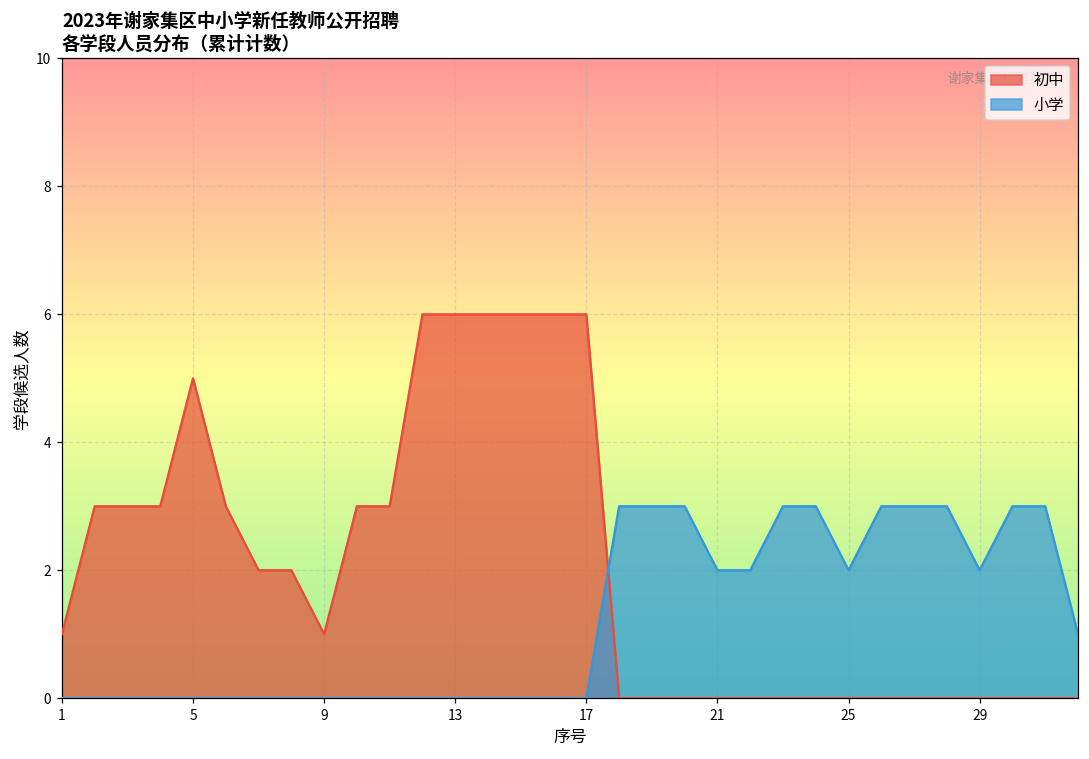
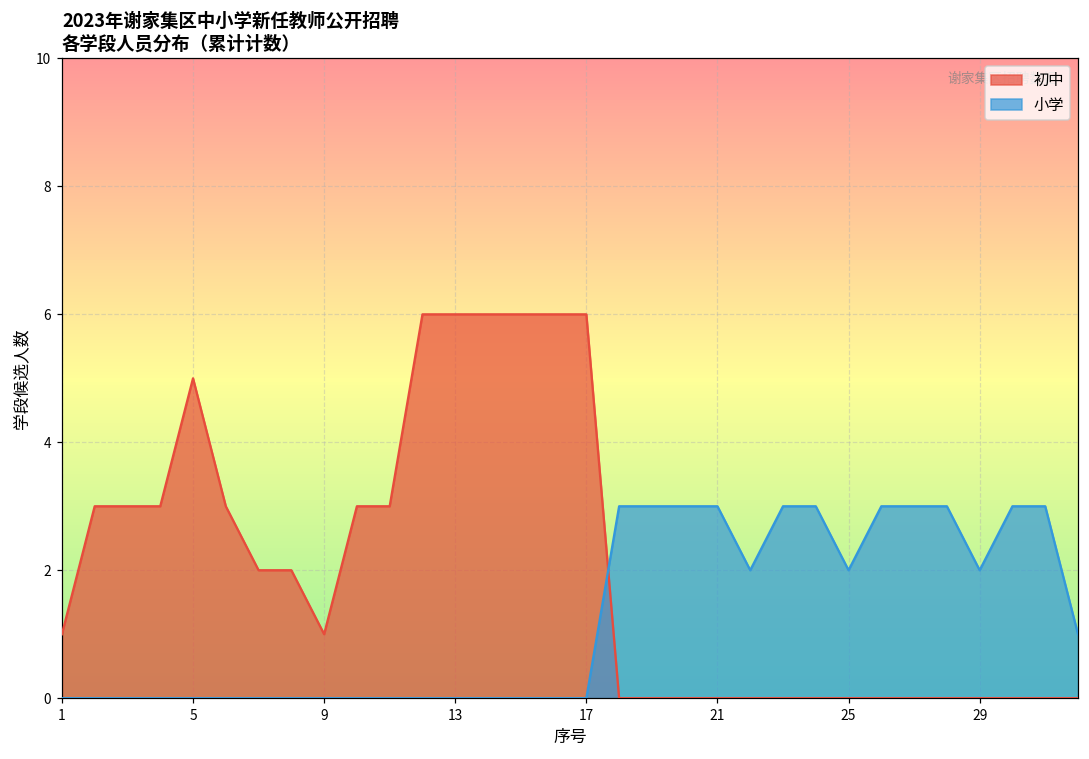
小学, 21: 2 -> 3
